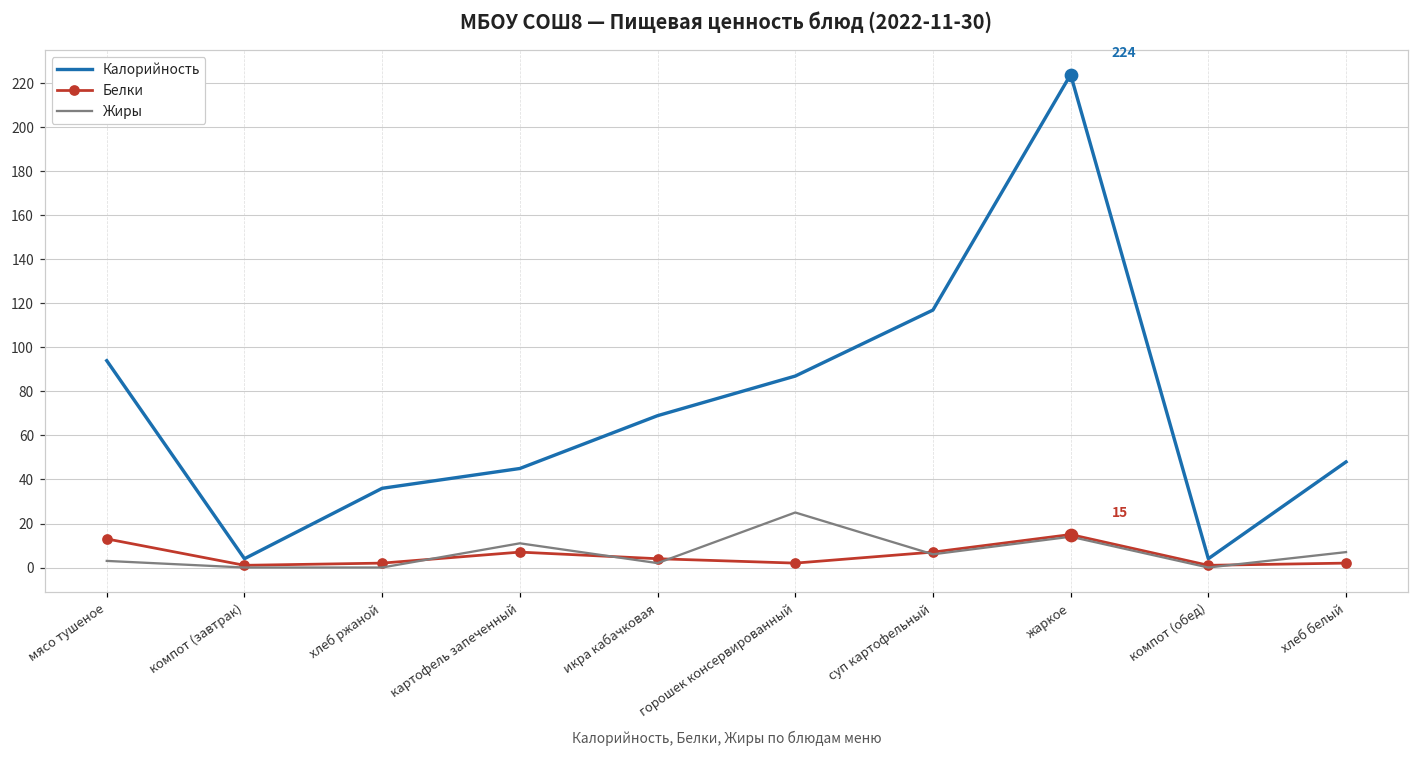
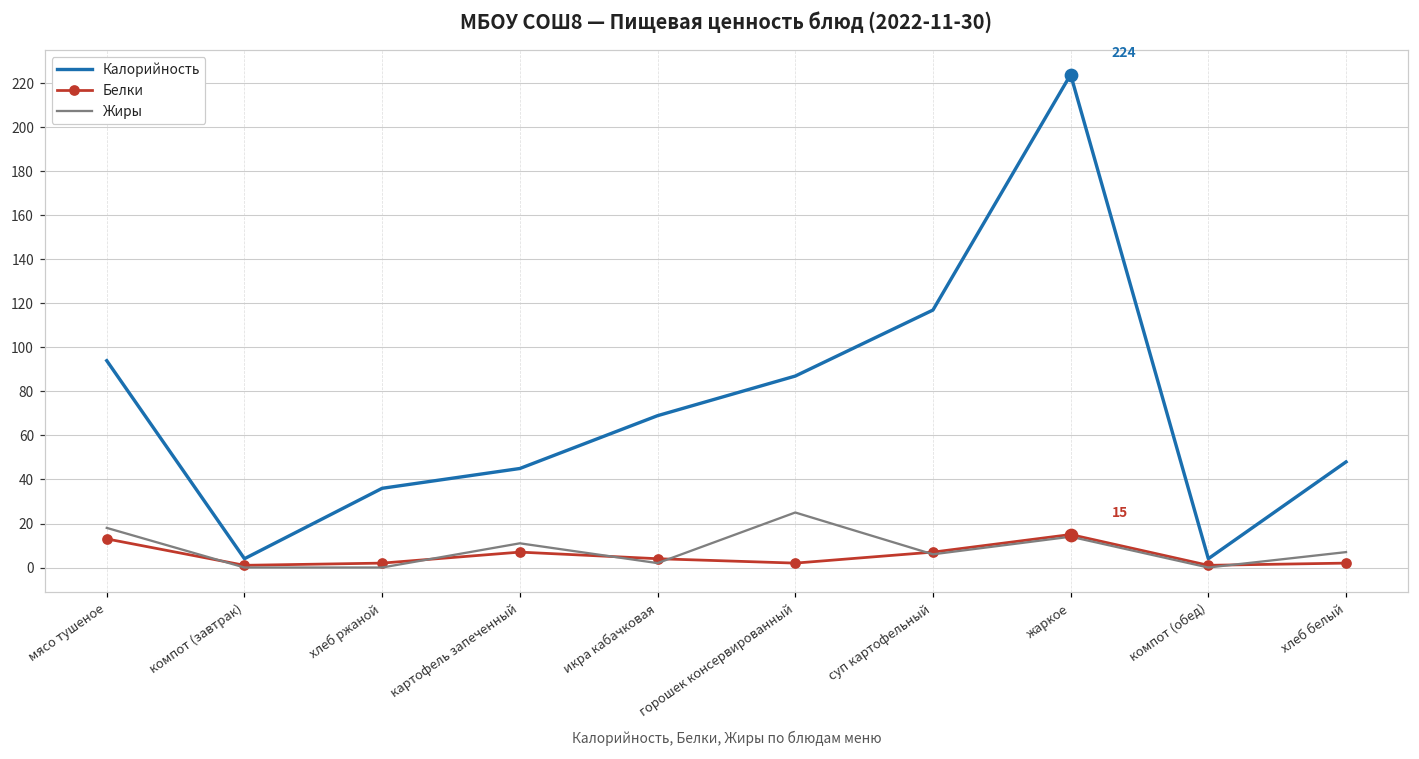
Жиры, мясо тушеное: 3 -> 18
